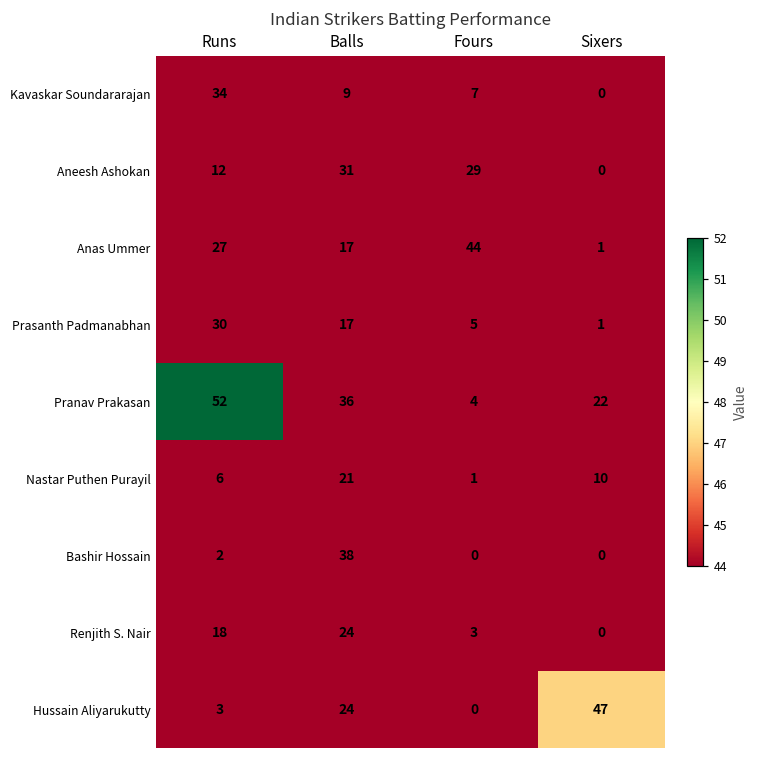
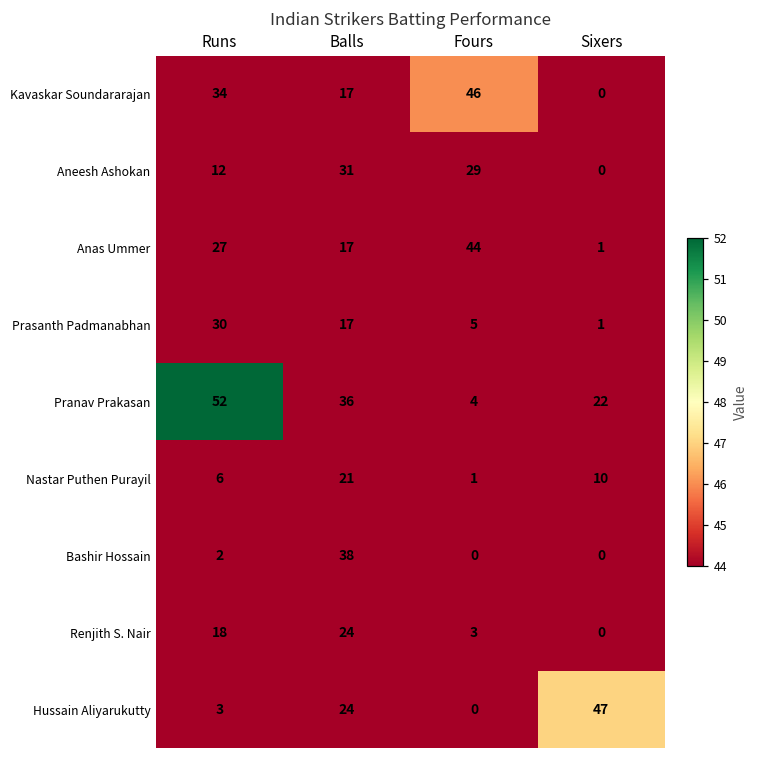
Kavaskar Soundararajan, Balls: 9 -> 17
Kavaskar Soundararajan, Fours: 7 -> 46
